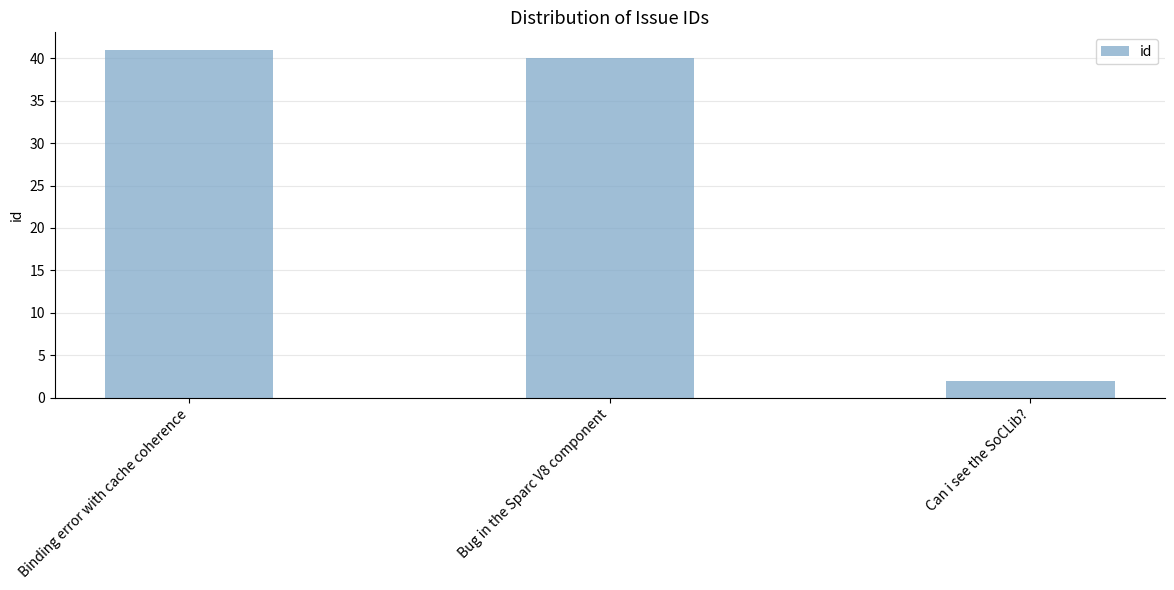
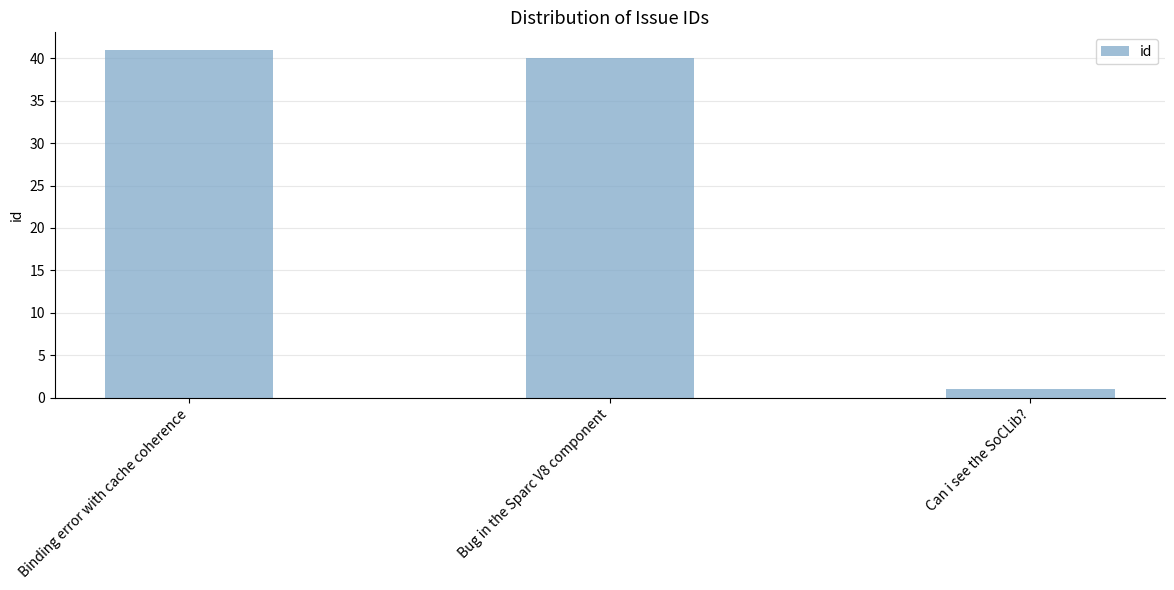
Can i see the SoCLib?: 2 -> 1
